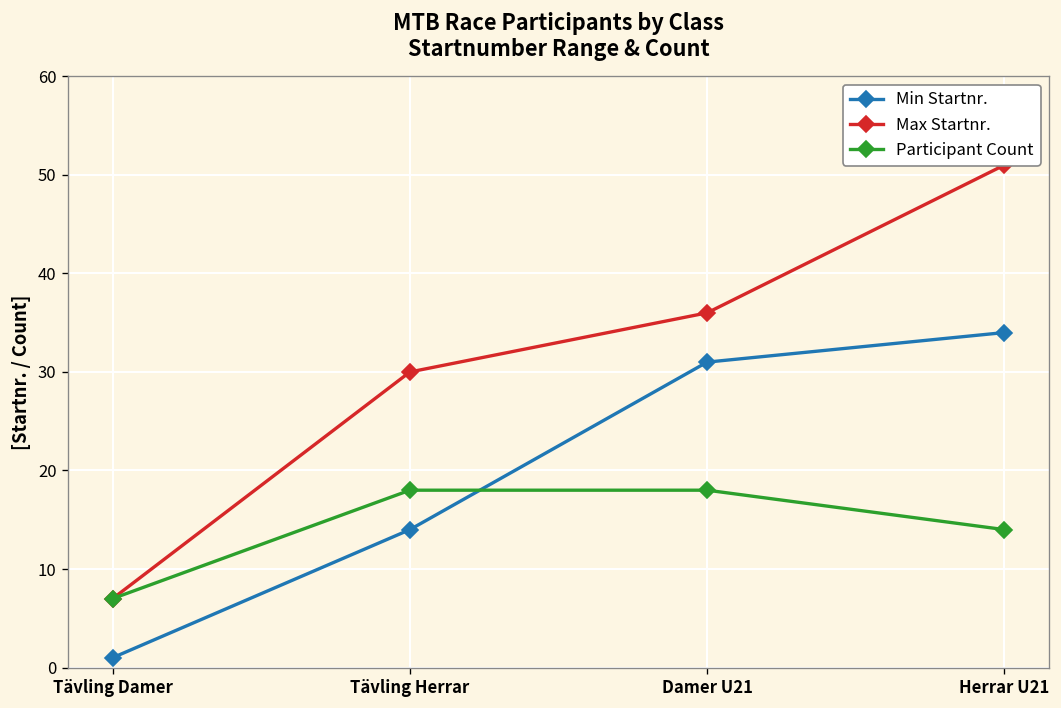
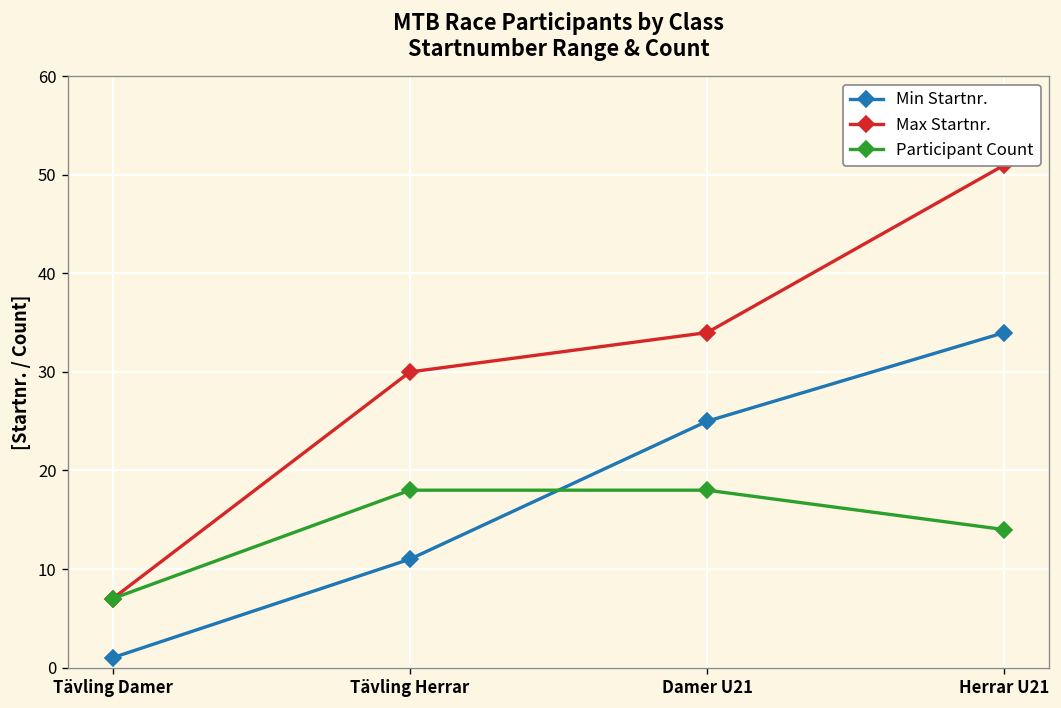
Min Startnr., Tävling Herrar: 14 -> 11
Min Startnr., Damer U21: 31 -> 25
Max Startnr., Damer U21: 36 -> 34
